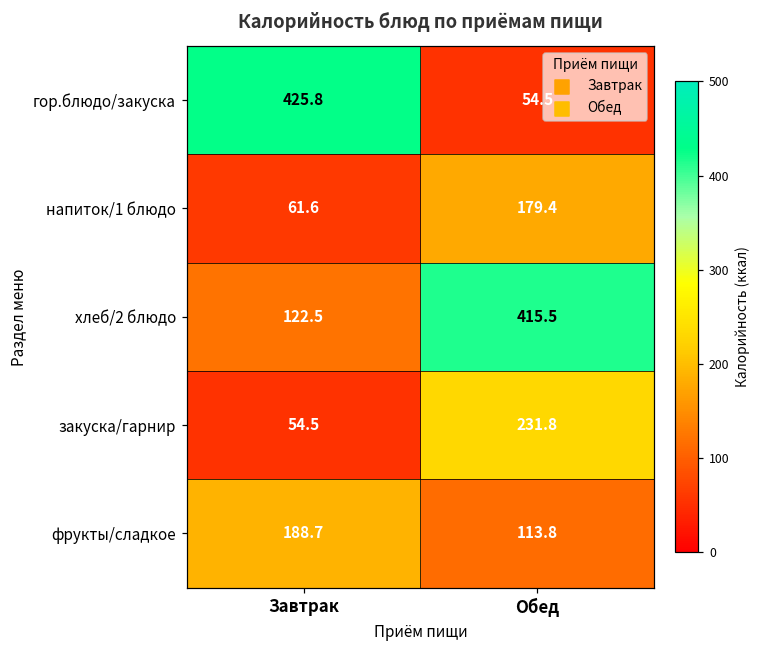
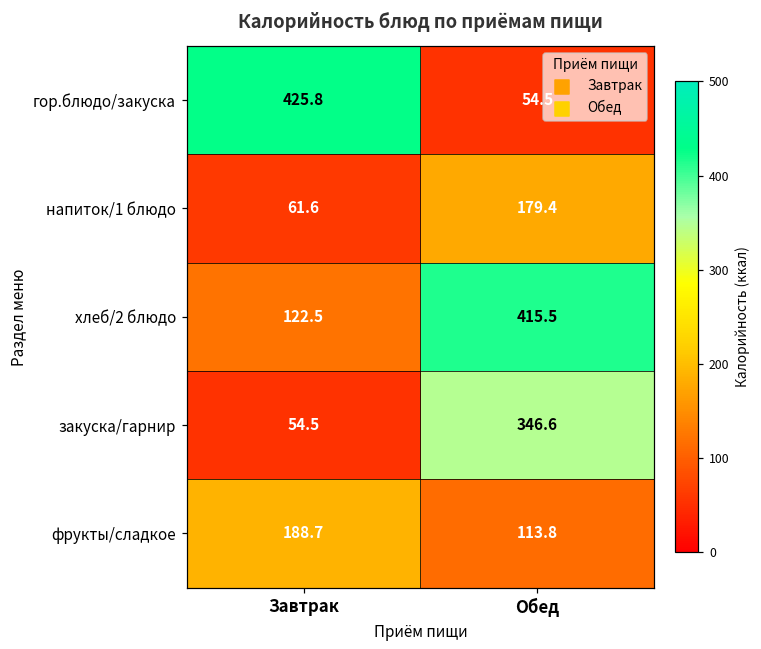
закуска/гарнир, Обед: 231.8 -> 346.6
